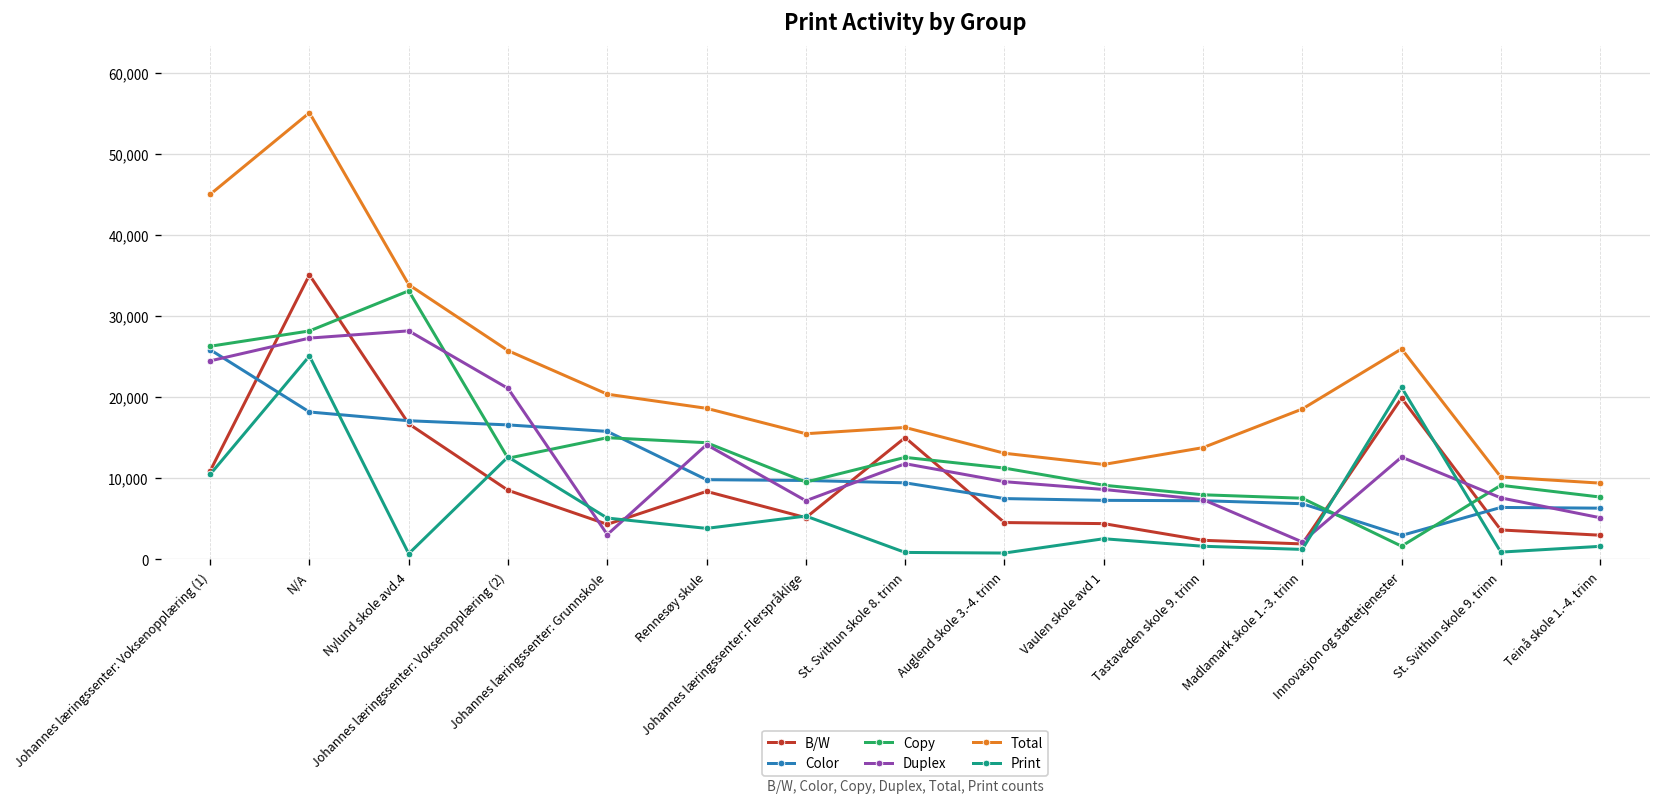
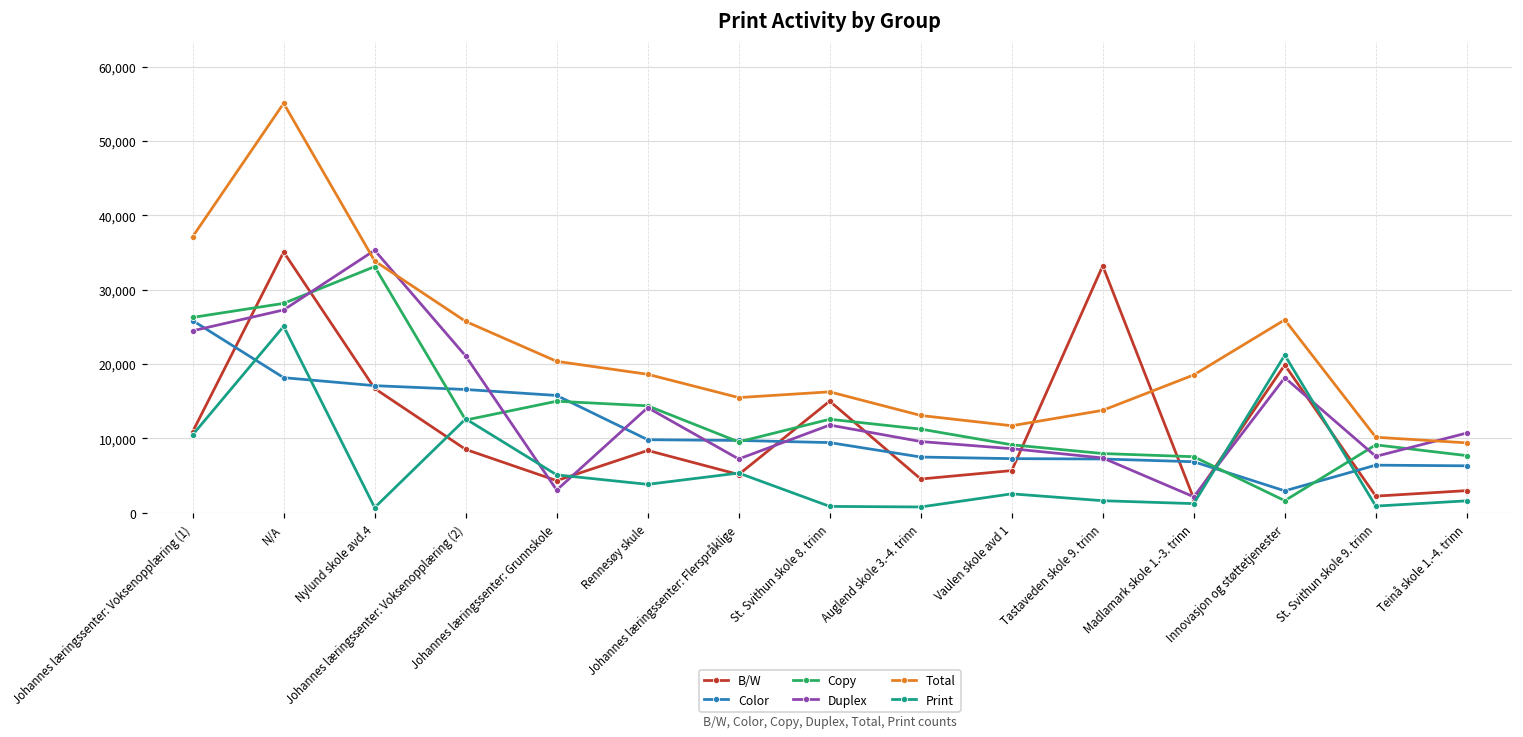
Total, Johannes læringssenter: Voksenopplæring (1): 45,000 -> 37,000
Duplex, Nylund skole avd.4: 28,000 -> 35,000
B/W, Vaulen skole avd 1: 4,000 -> 6,000
B/W, Tastaveden skole 9. trinn: 2,000 -> 33,000
Duplex, Innovasjon og støttetjenester: 13,000 -> 18,000
B/W, St. Svithun skole 9. trinn: 4,000 -> 2,000
Duplex, Teinå skole 1.-4. trinn: 5,000 -> 11,000
